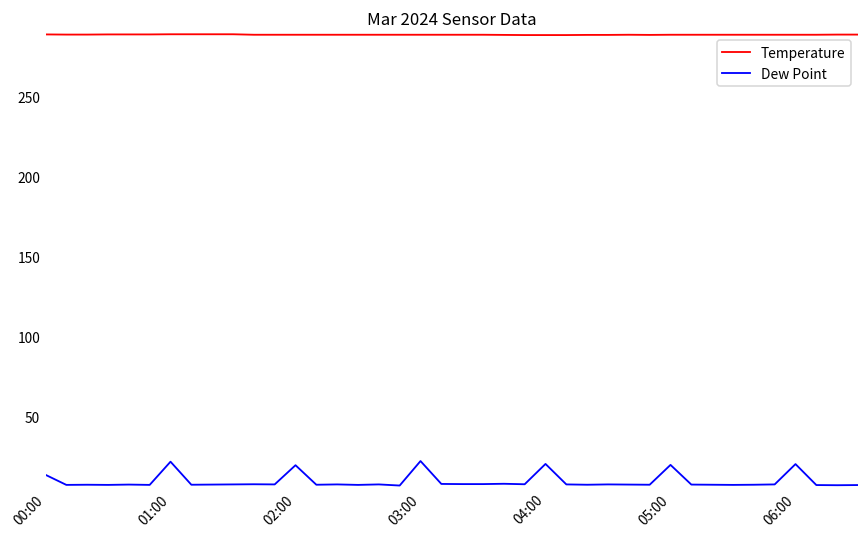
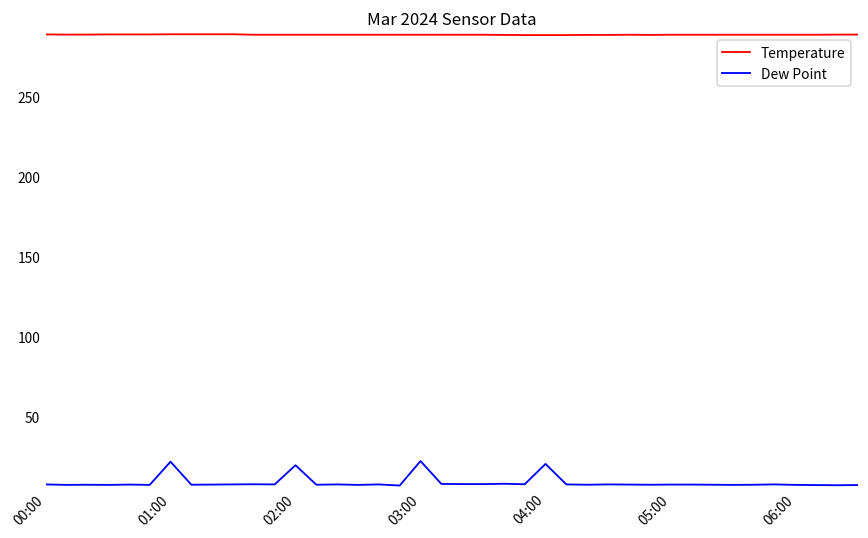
Dew Point, 00:00: 14 -> 8
Dew Point, 05:00: 20 -> 7
Dew Point, 06:00: 20 -> 7
